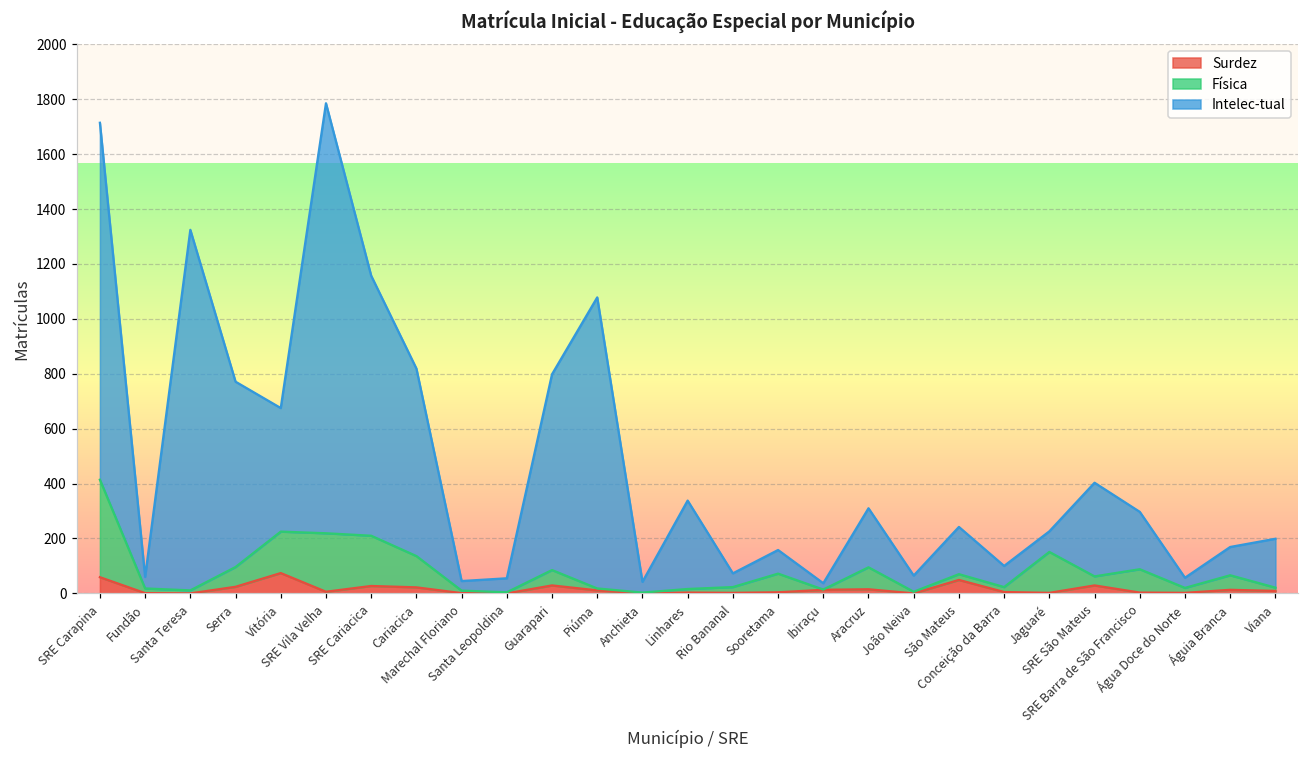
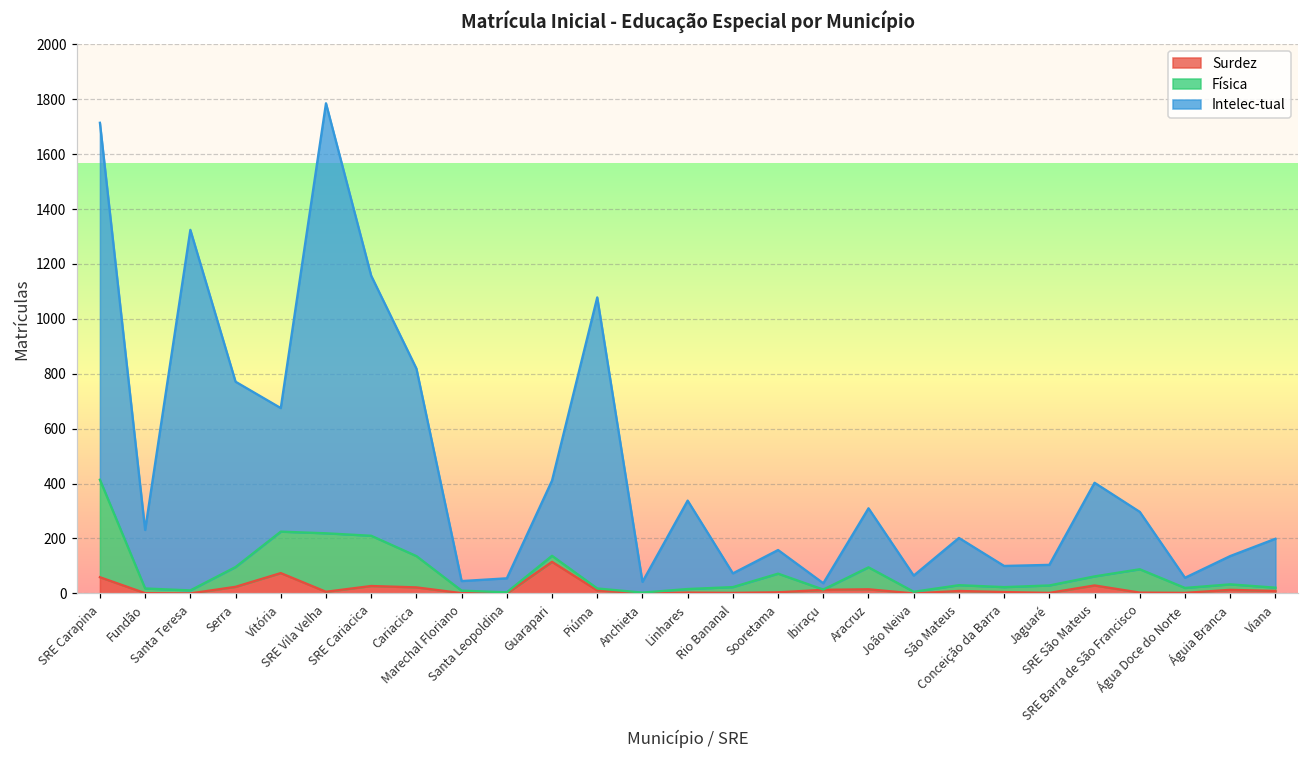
Intelec-tual, Fundão: 40 -> 210
Surdez, Guarapari: 30 -> 120
Física, Guarapari: 60 -> 20
Intelec-tual, Guarapari: 710 -> 270
Surdez, São Mateus: 50 -> 10
Física, Jaguaré: 150 -> 30
Física, Águia Branca: 50 -> 20
